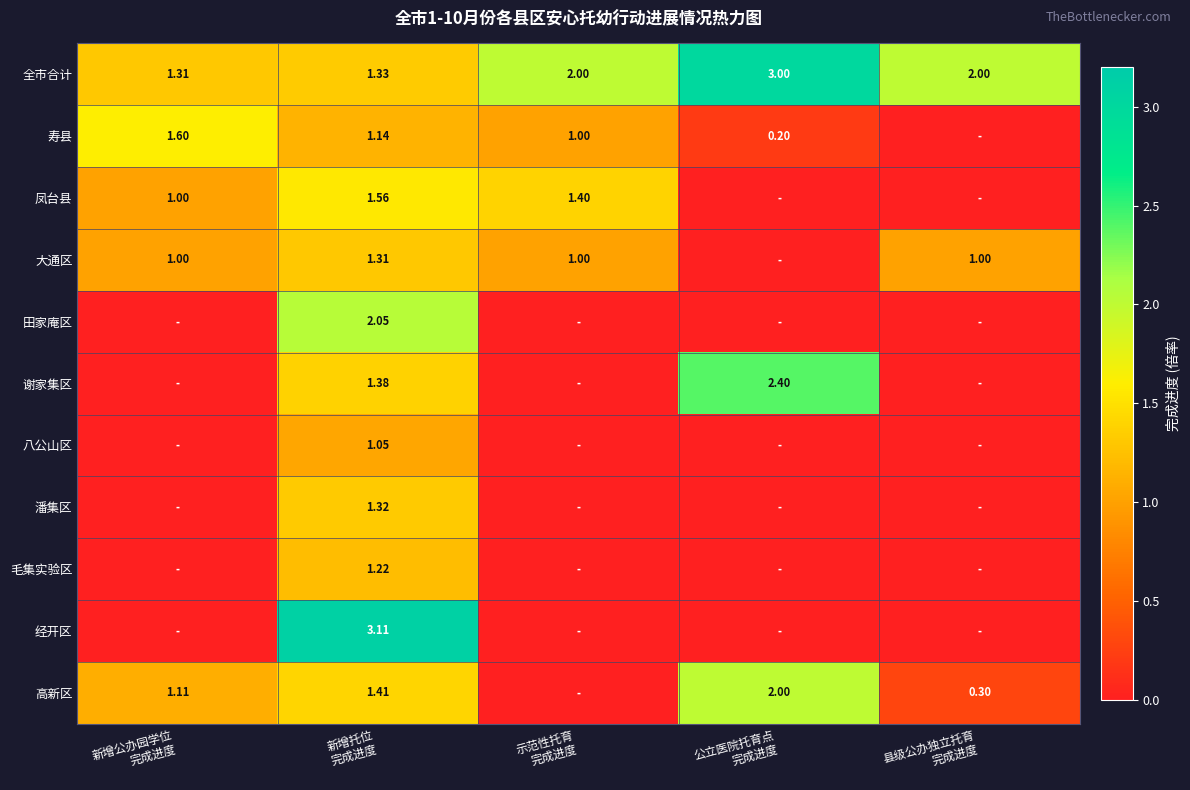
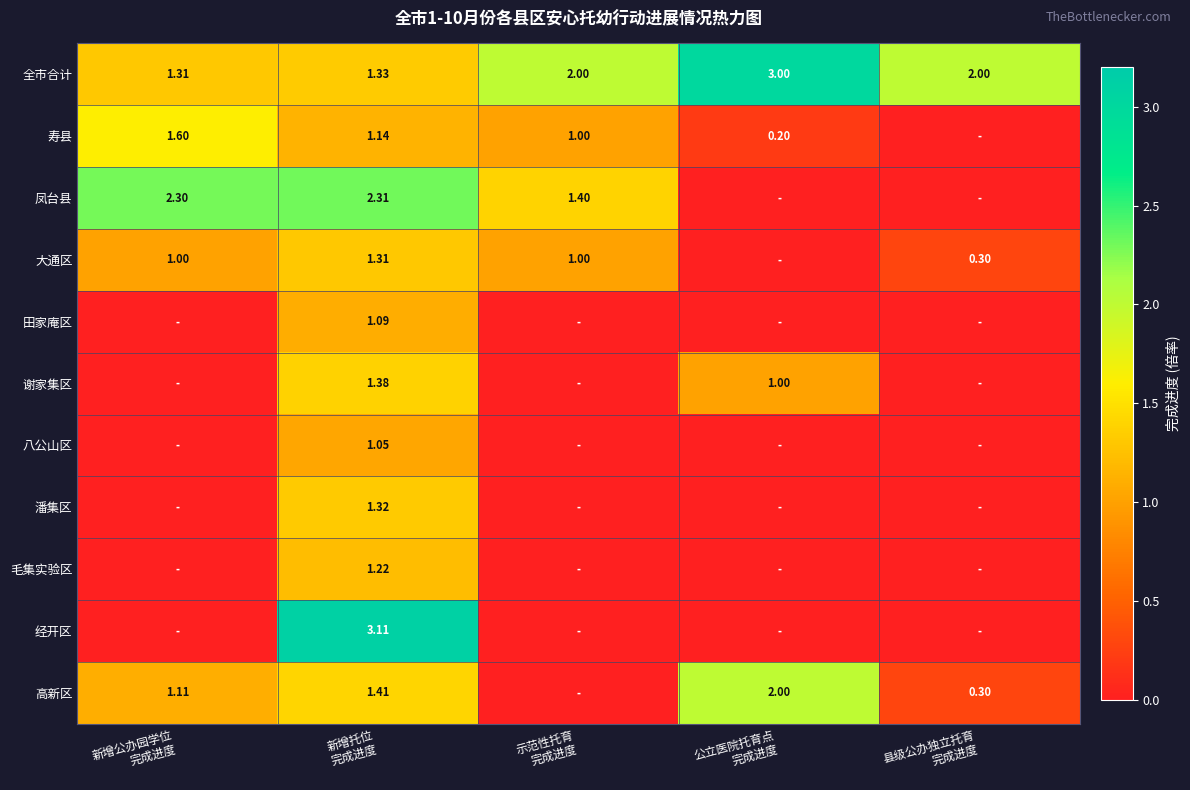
凤台县, 新增公办园学位 完成进度: 1.00 -> 2.30
凤台县, 新增托位 完成进度: 1.56 -> 2.31
大通区, 县级公办独立托育 完成进度: 1.00 -> 0.30
田家庵区, 新增托位 完成进度: 2.05 -> 1.09
谢家集区, 公立医院托育点 完成进度: 2.40 -> 1.00
